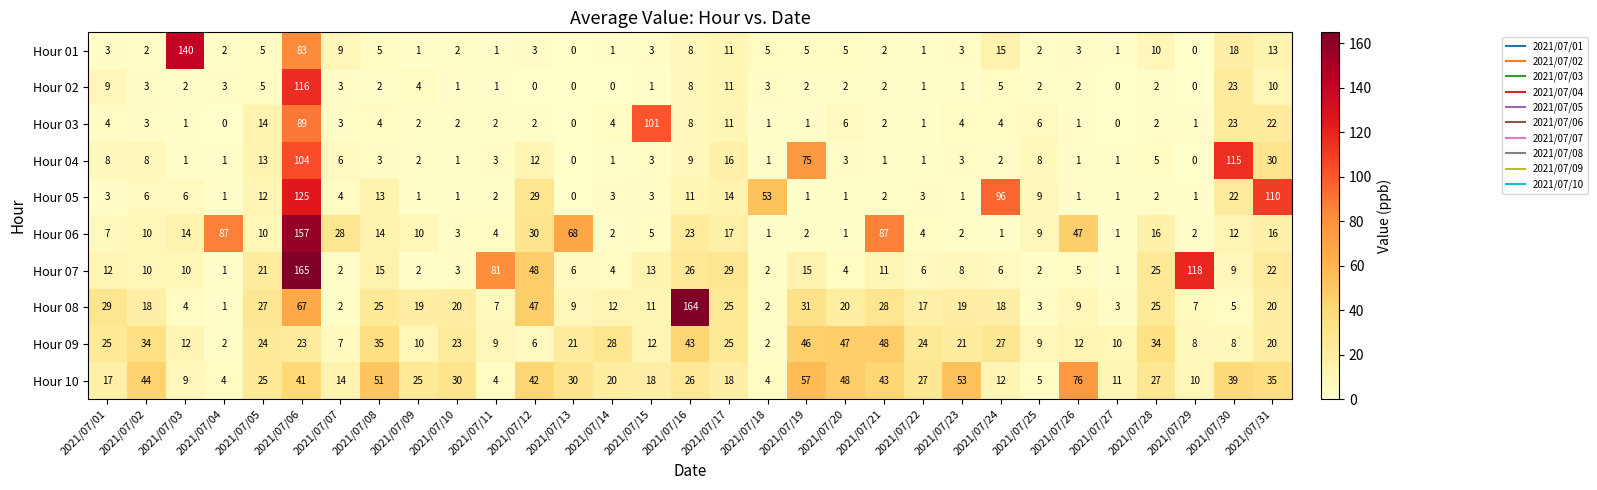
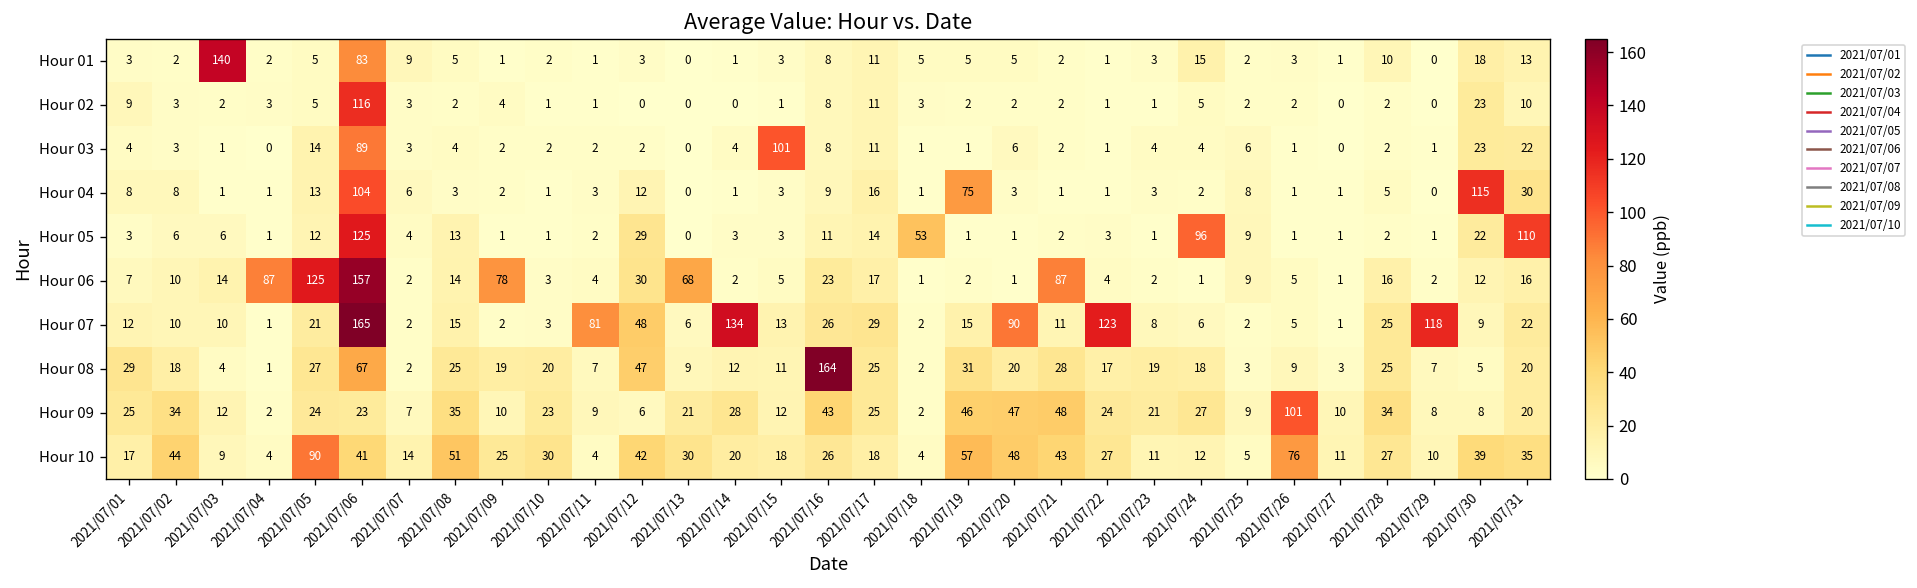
Hour 06, 2021/07/05: 10 -> 125
Hour 06, 2021/07/07: 28 -> 2
Hour 06, 2021/07/09: 10 -> 78
Hour 06, 2021/07/26: 47 -> 5
Hour 07, 2021/07/14: 4 -> 134
Hour 07, 2021/07/20: 4 -> 90
Hour 07, 2021/07/22: 6 -> 123
Hour 09, 2021/07/26: 12 -> 101
Hour 10, 2021/07/05: 25 -> 90
Hour 10, 2021/07/23: 53 -> 11
